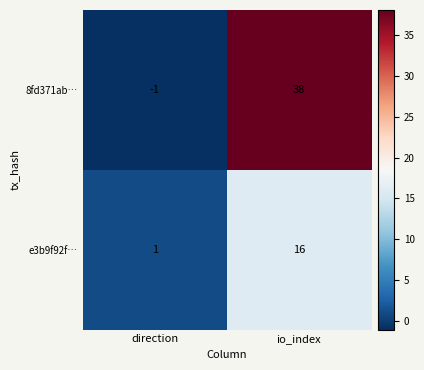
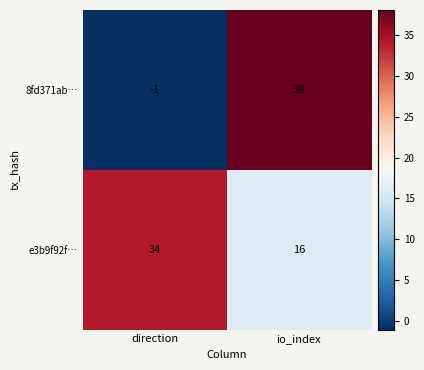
e3b9f92f…, direction: 1 -> 34
